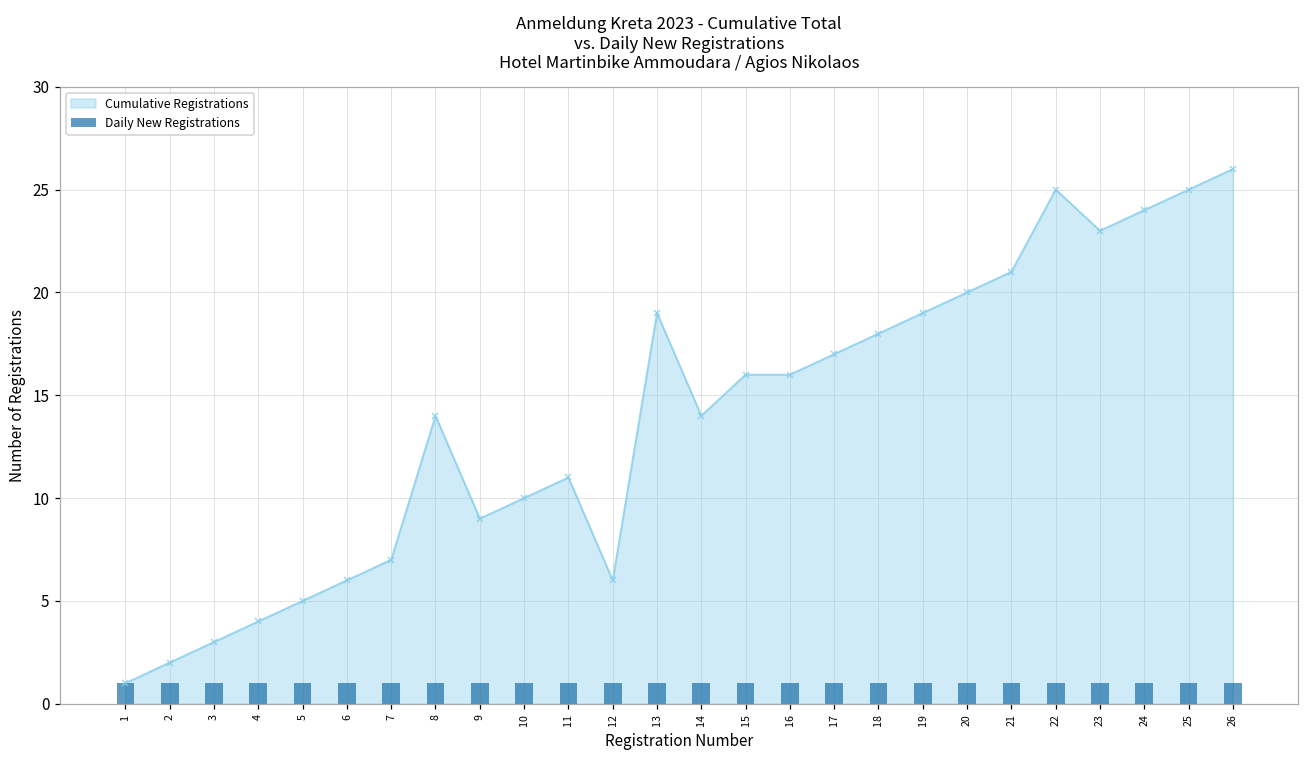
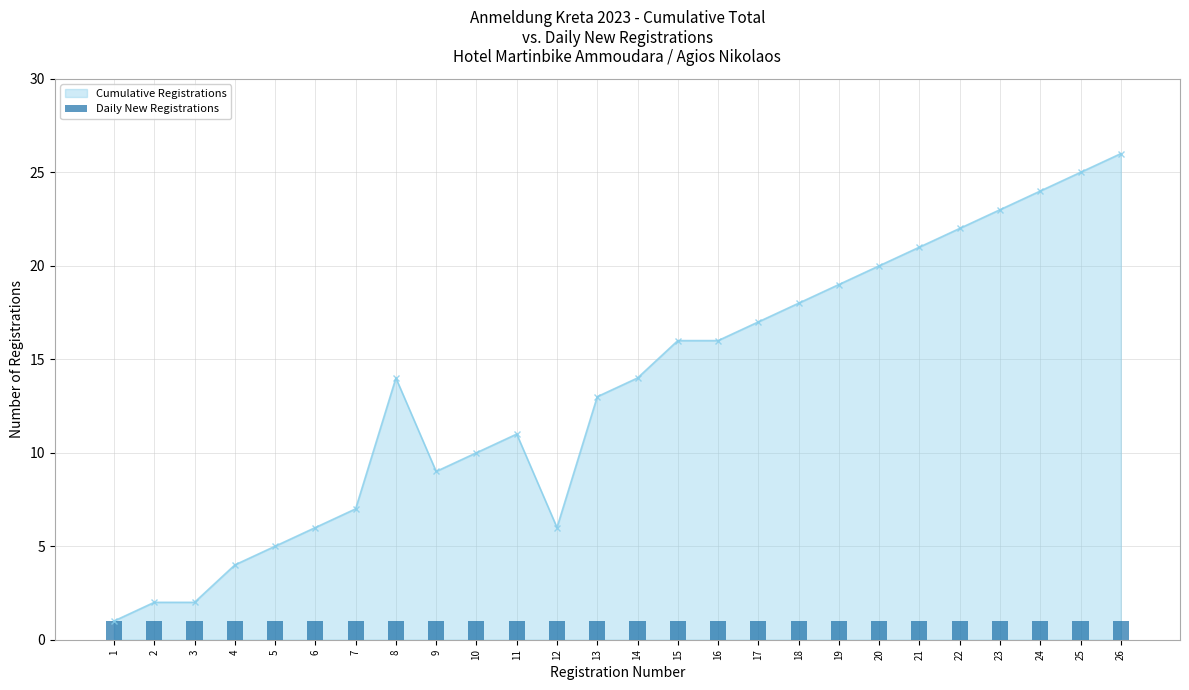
Cumulative Registrations, 3: 3 -> 2
Cumulative Registrations, 13: 19 -> 13
Cumulative Registrations, 22: 25 -> 22
